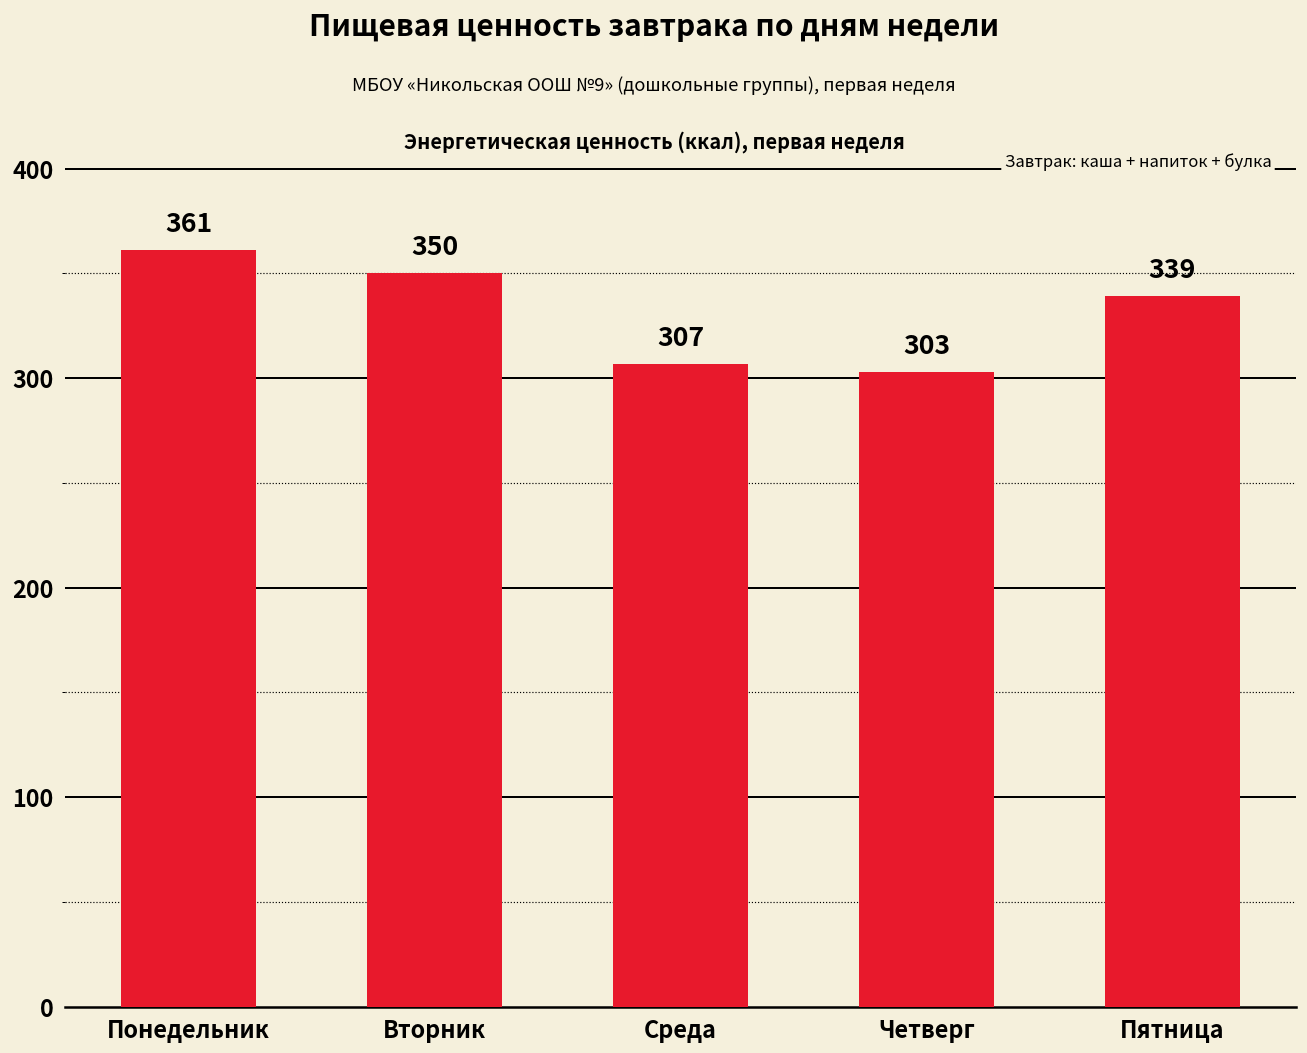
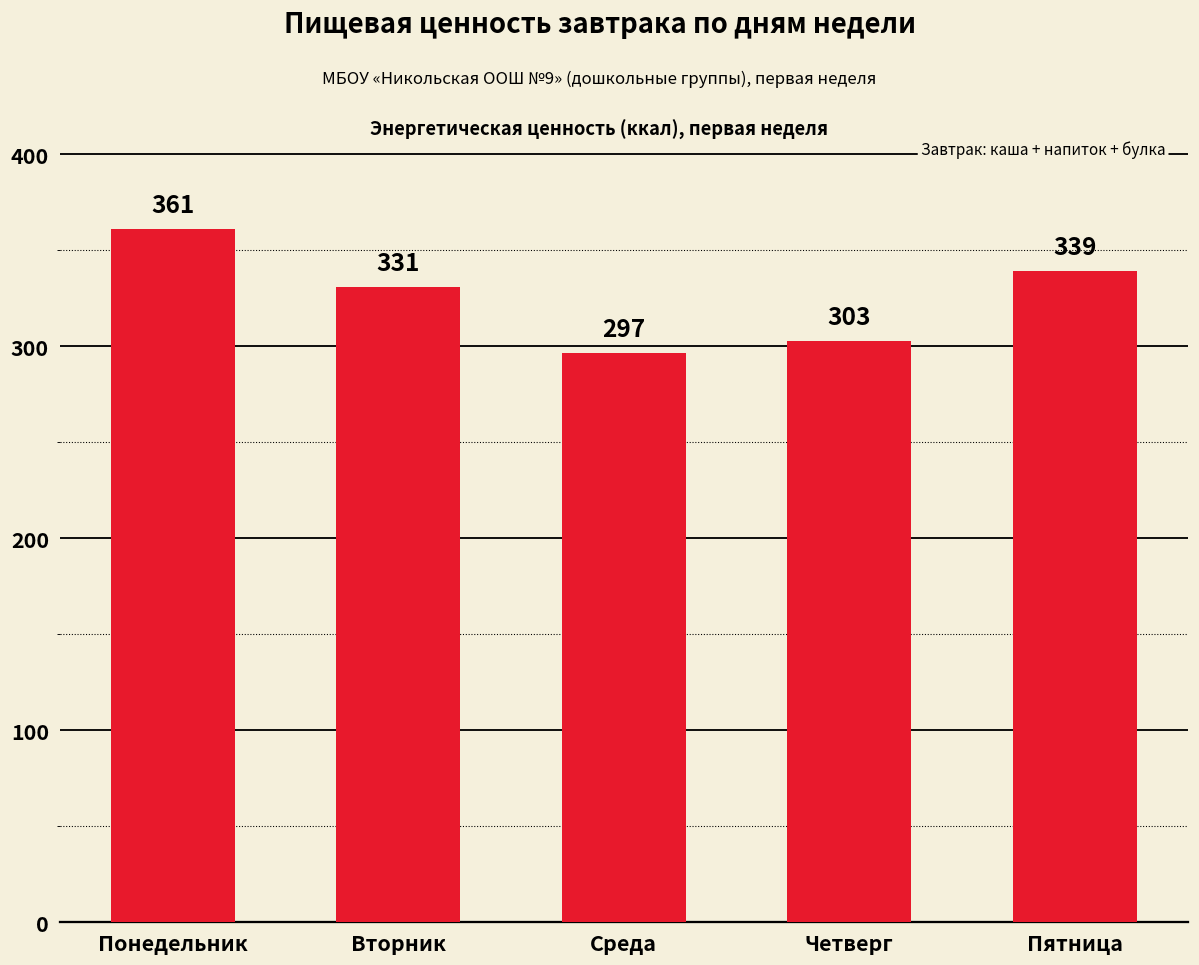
Вторник: 350 -> 331
Среда: 307 -> 297
